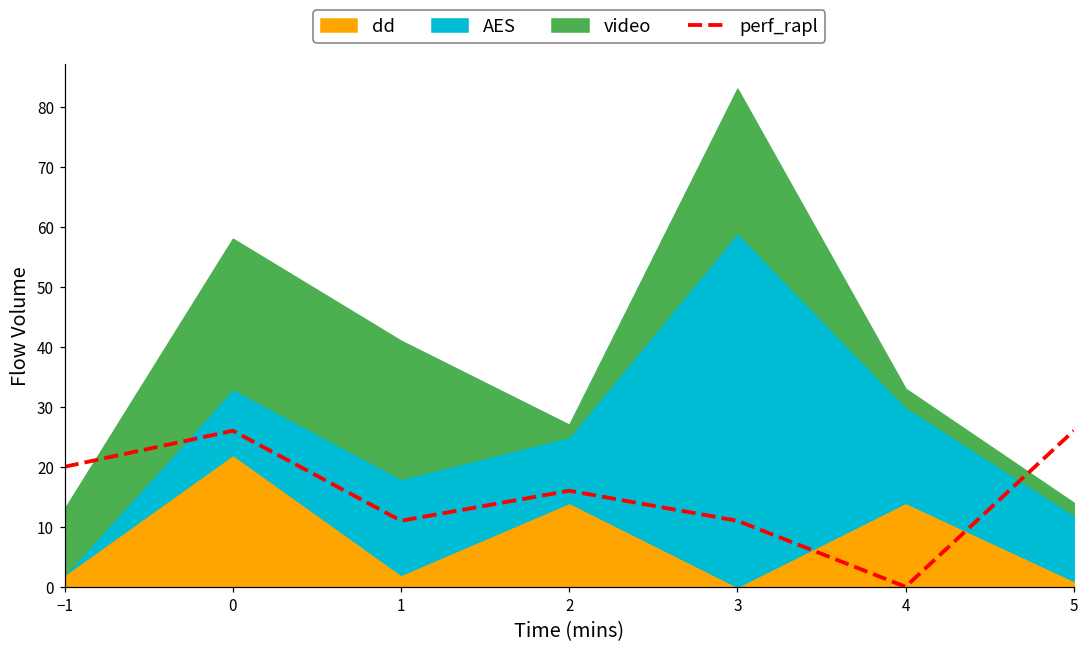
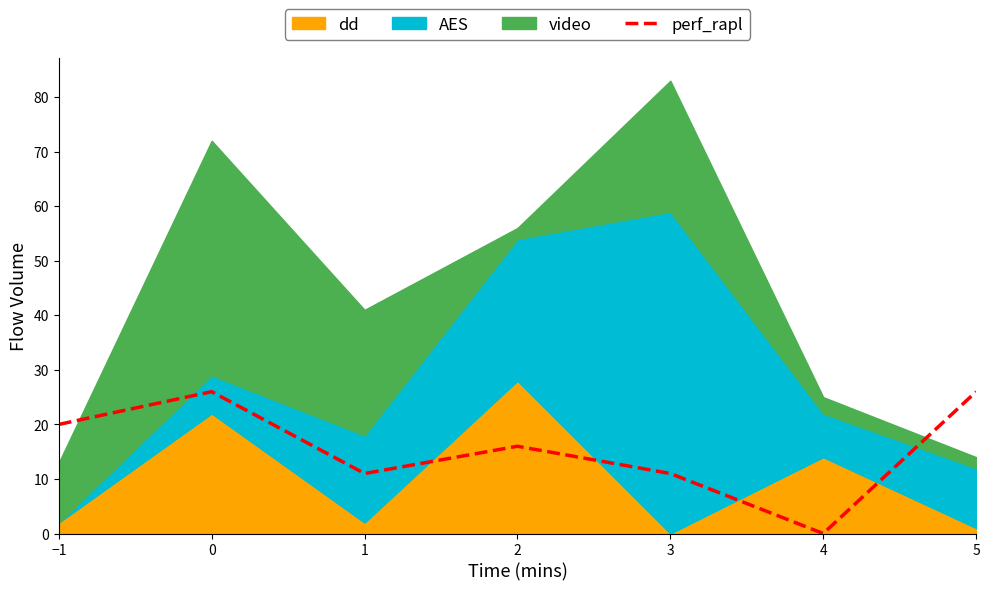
AES, 0: 11 -> 7
video, 0: 25 -> 43
dd, 2: 14 -> 28
AES, 2: 11 -> 26
AES, 4: 16 -> 8
